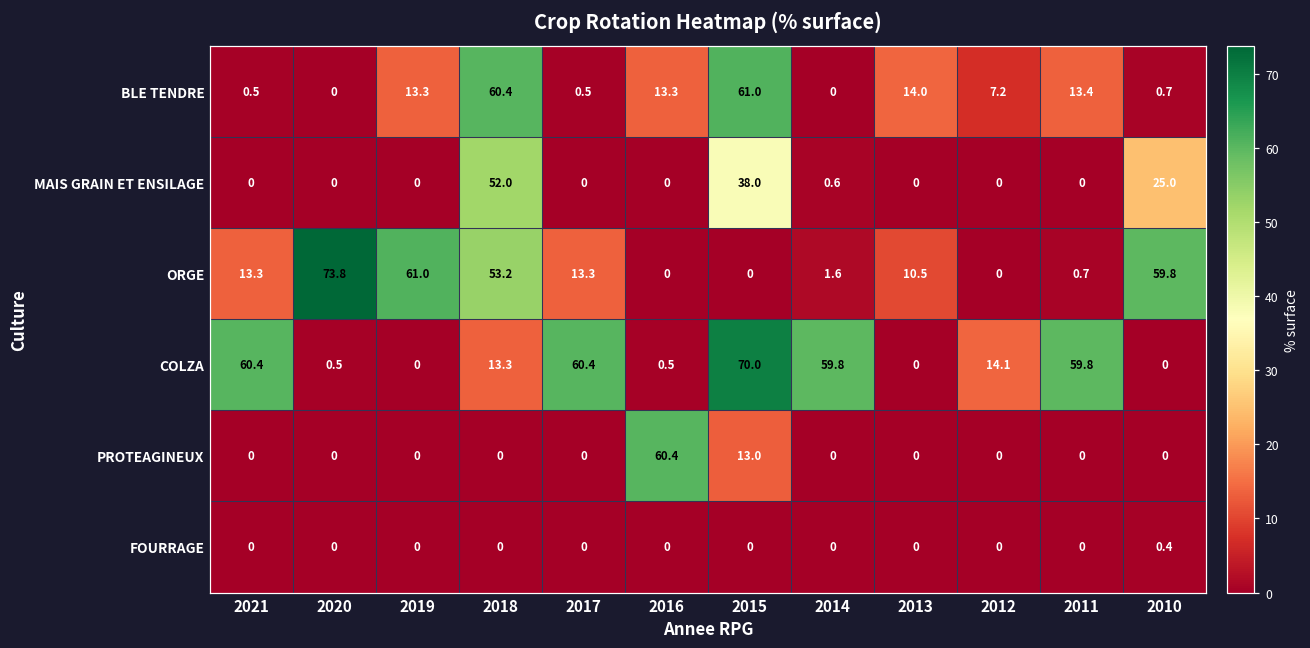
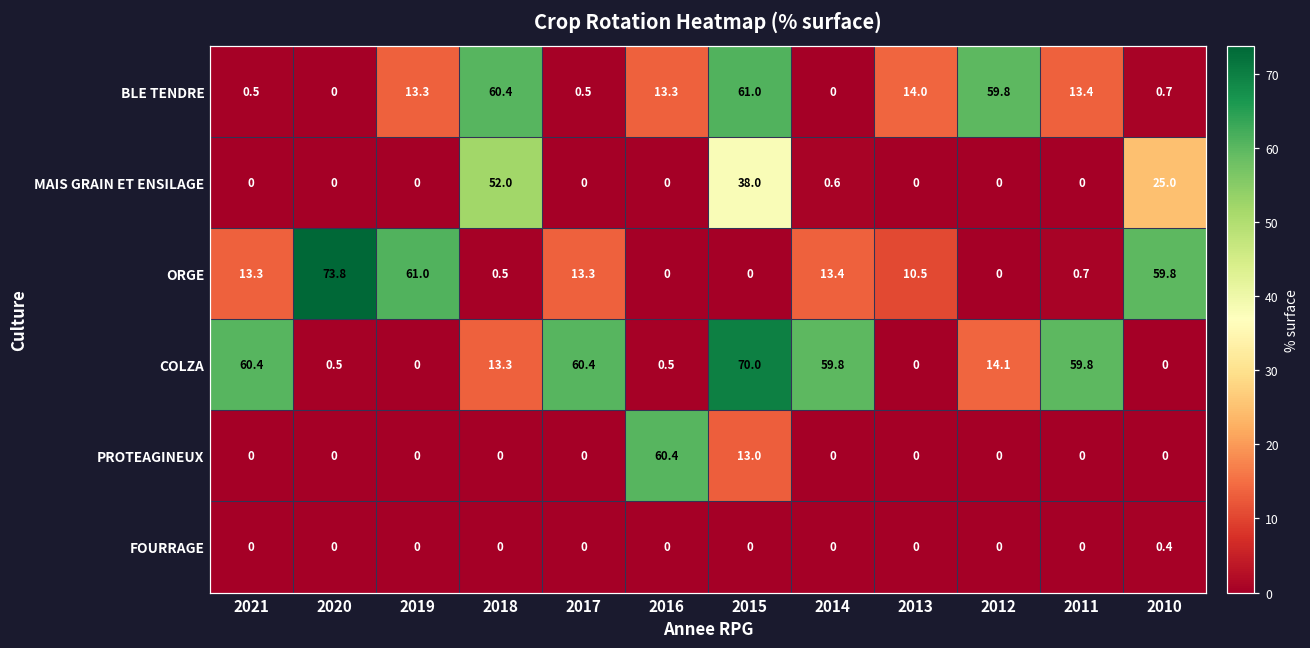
BLE TENDRE, 2012: 7.2 -> 59.8
ORGE, 2018: 53.2 -> 0.5
ORGE, 2014: 1.6 -> 13.4
